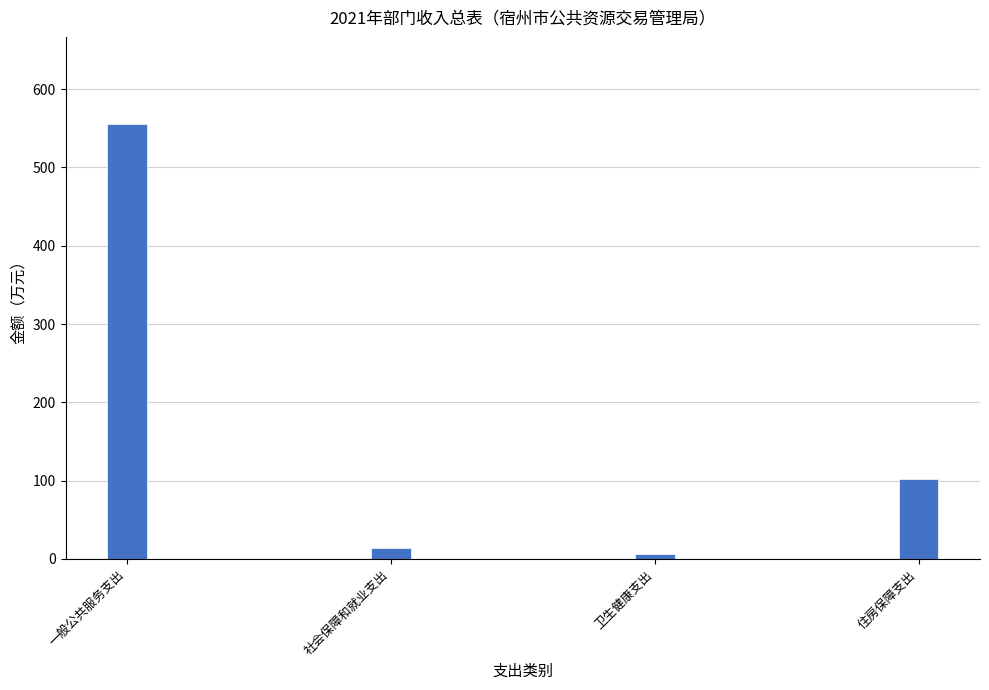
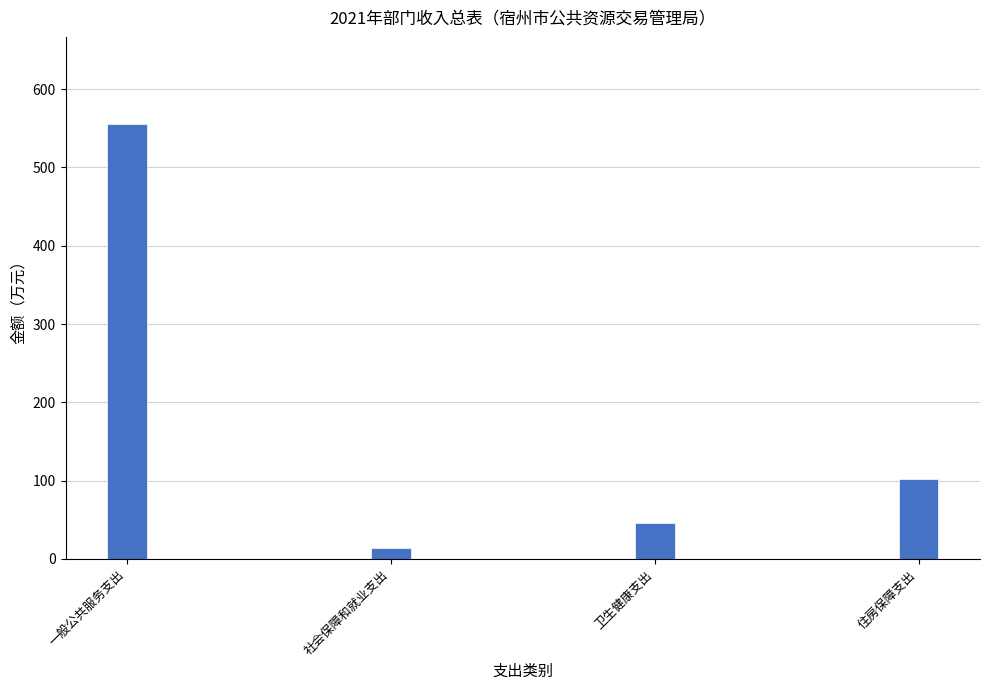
卫生健康支出: 10 -> 50
